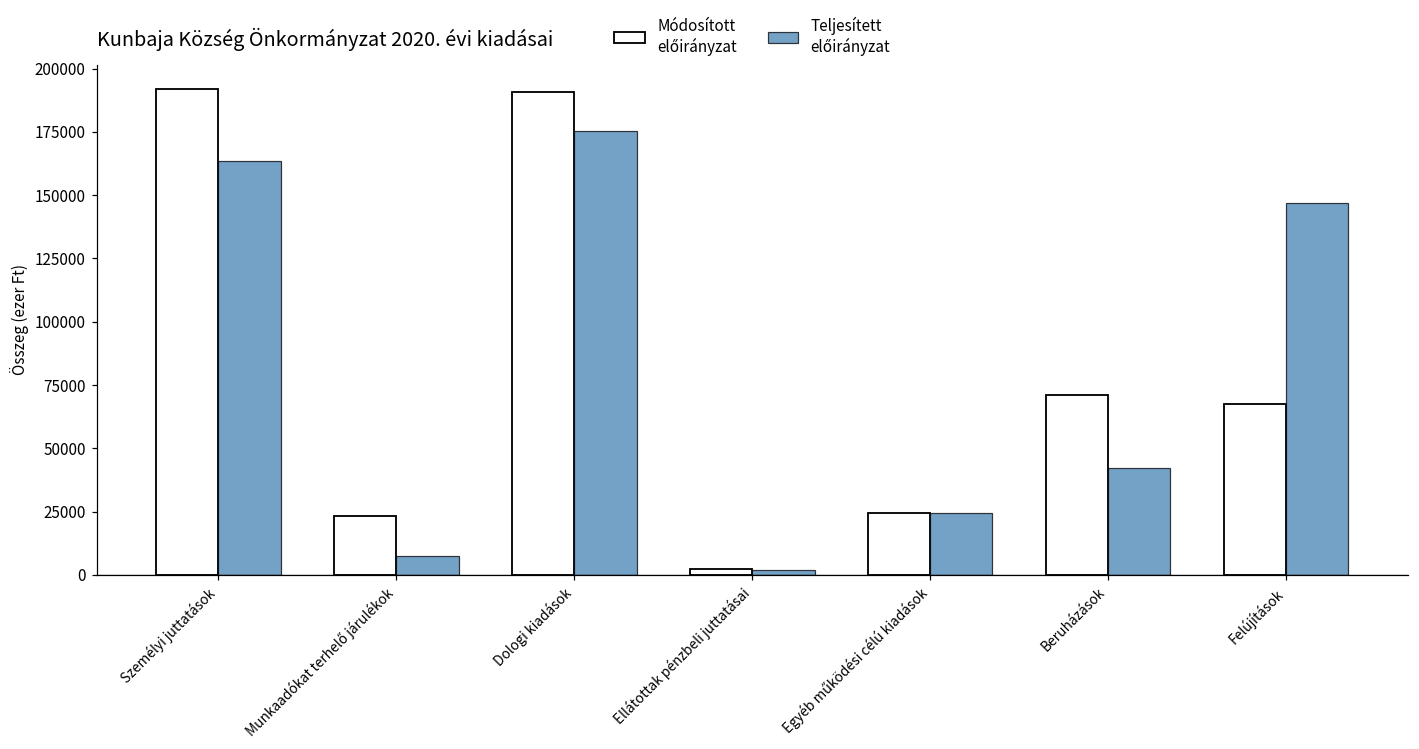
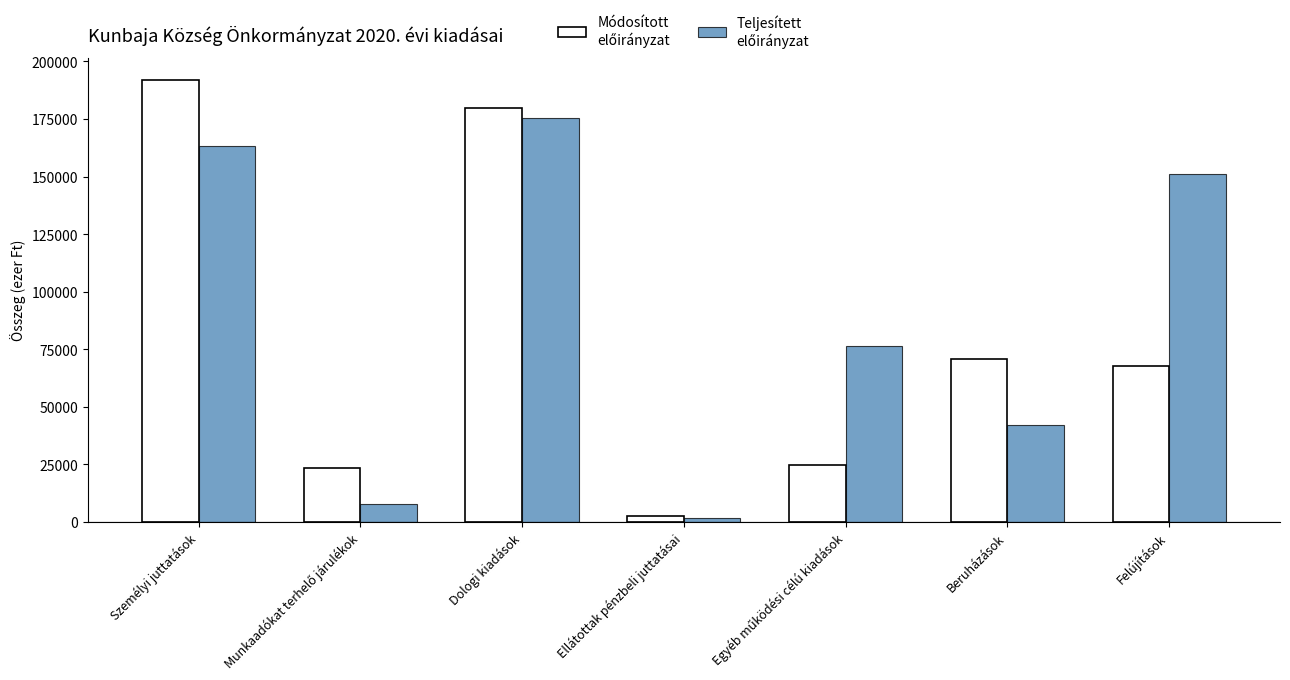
Módosított előirányzat, Dologi kiadások: 191000 -> 180000
Teljesített előirányzat, Egyéb működési célú kiadások: 25000 -> 76000
Teljesített előirányzat, Felújítások: 147000 -> 151000
